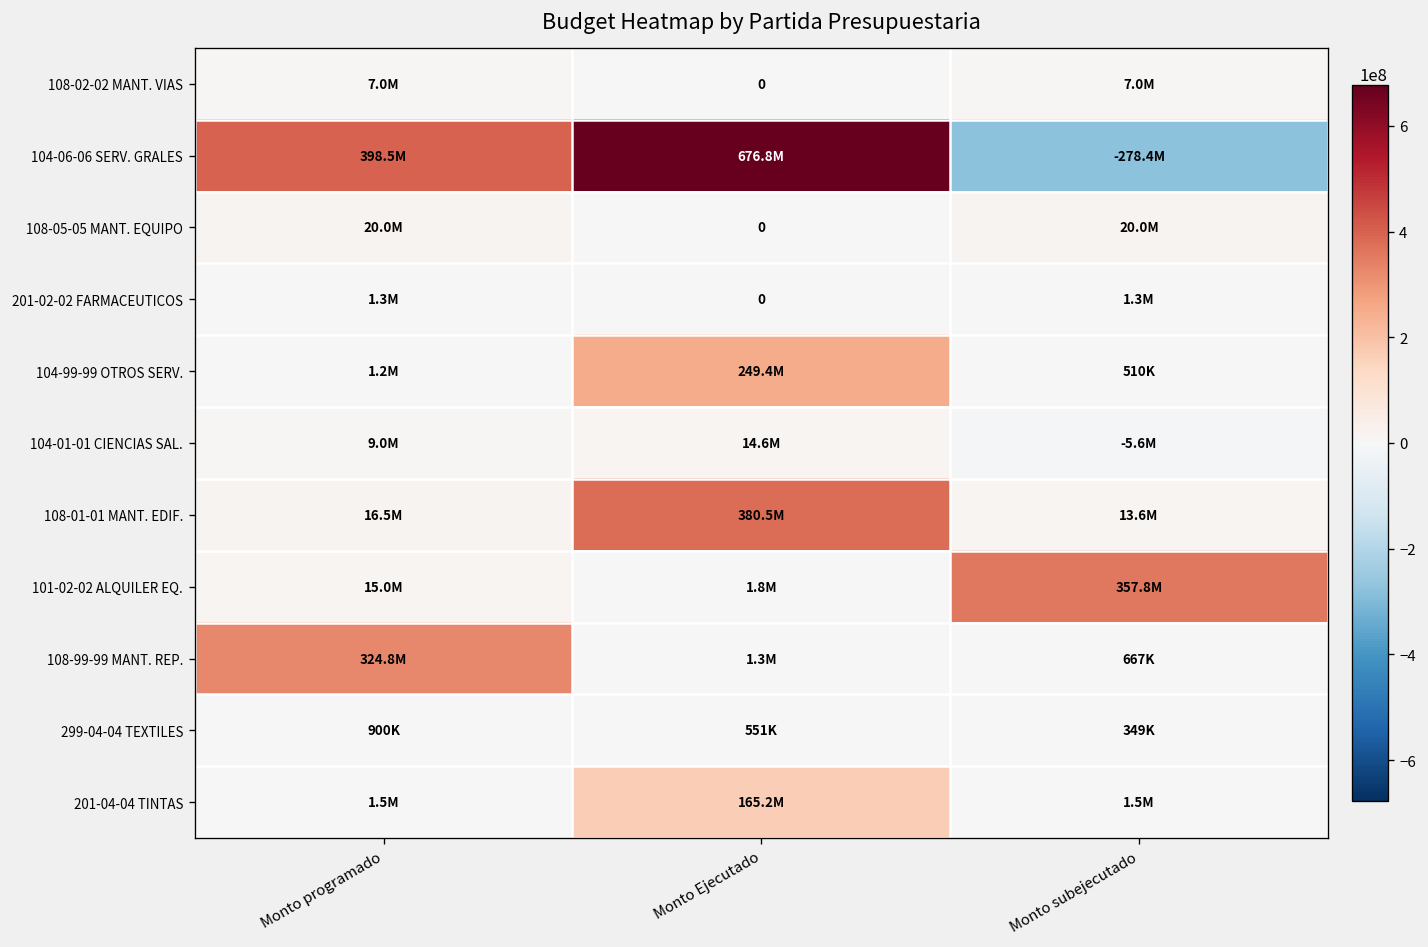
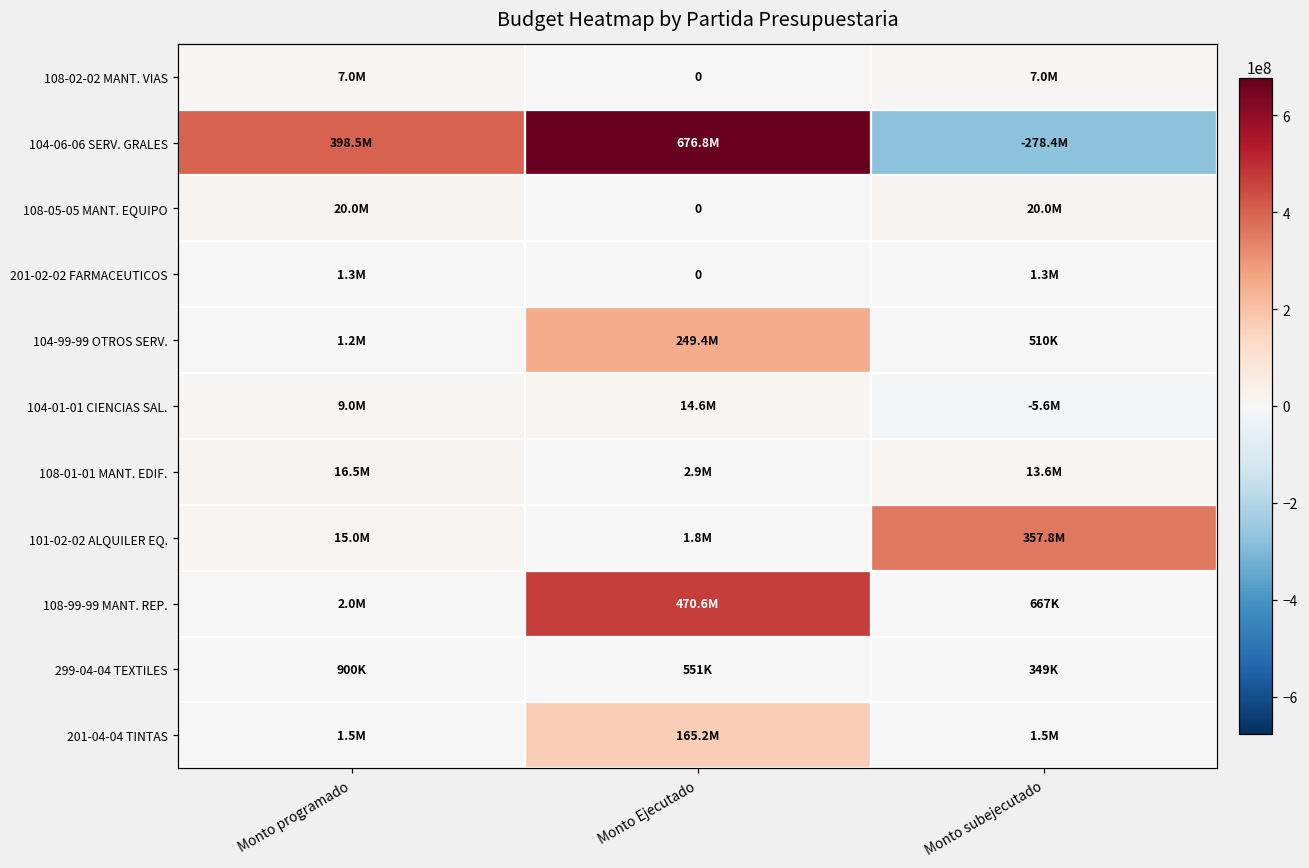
108-01-01 MANT. EDIF., Monto Ejecutado: 380.5M -> 2.9M
108-99-99 MANT. REP., Monto programado: 324.8M -> 2.0M
108-99-99 MANT. REP., Monto Ejecutado: 1.3M -> 470.6M
